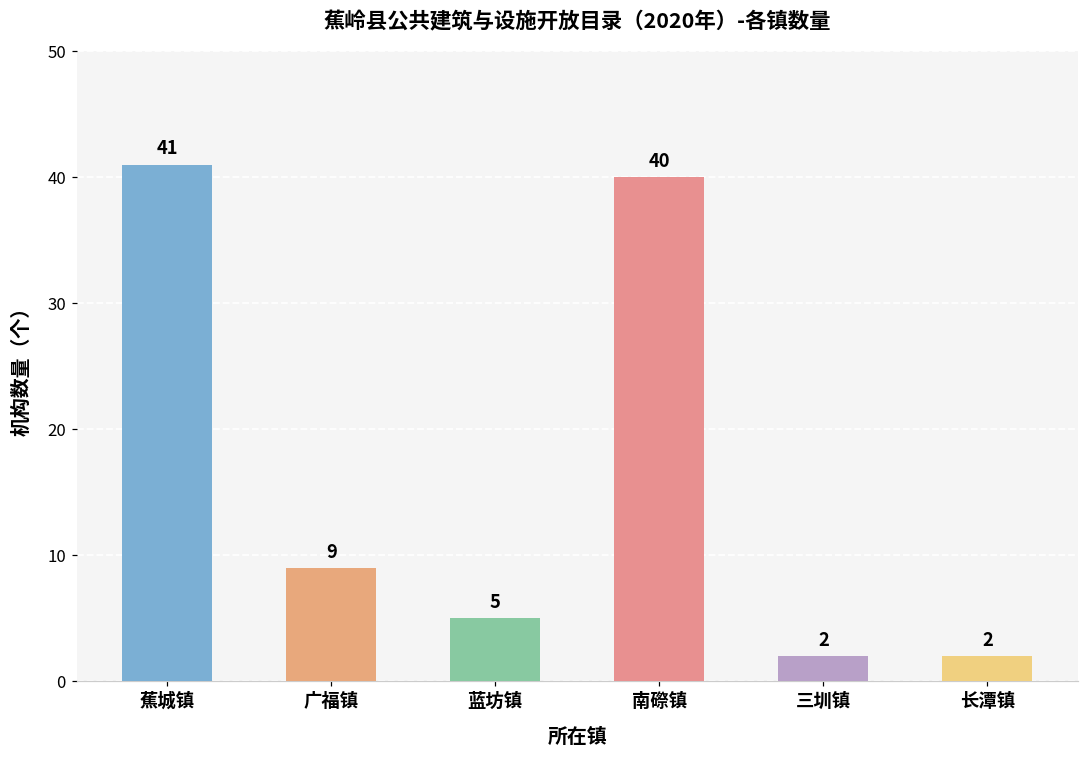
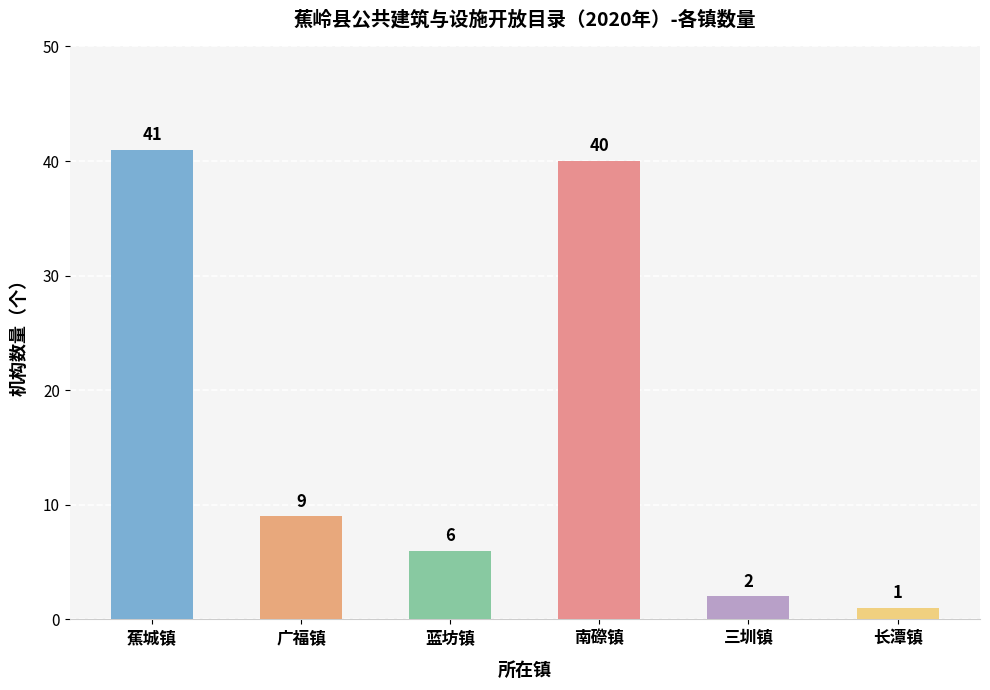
蓝坊镇: 5 -> 6
长潭镇: 2 -> 1
